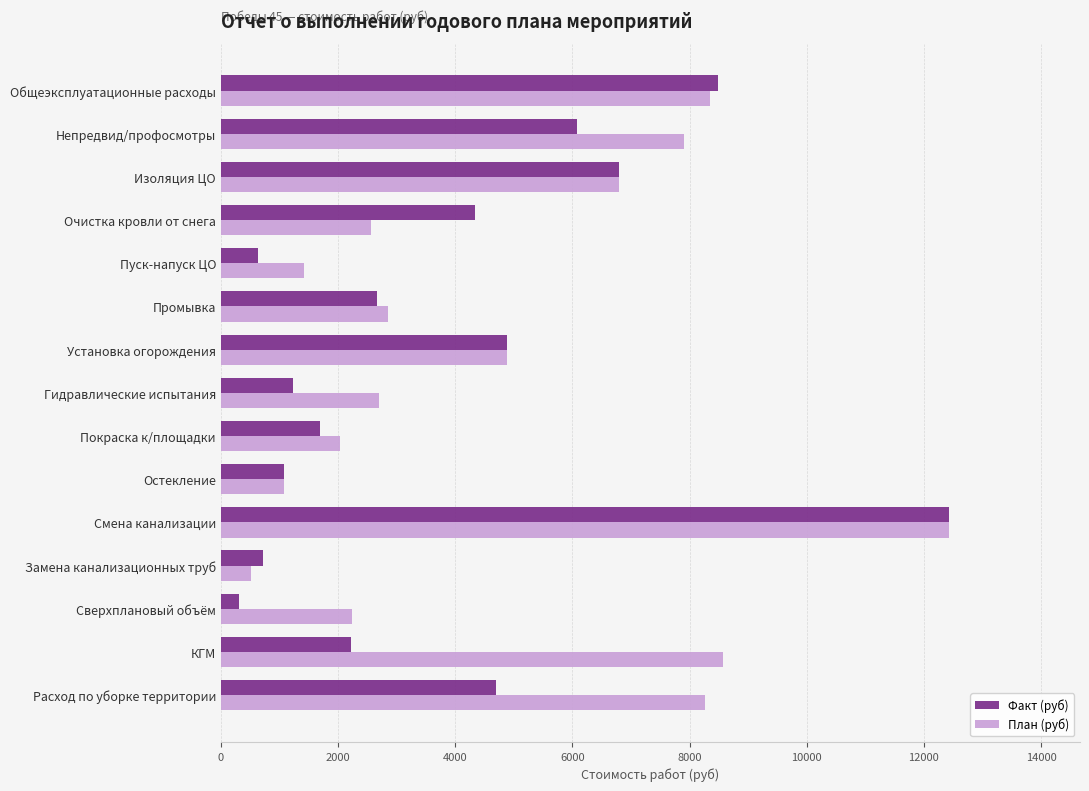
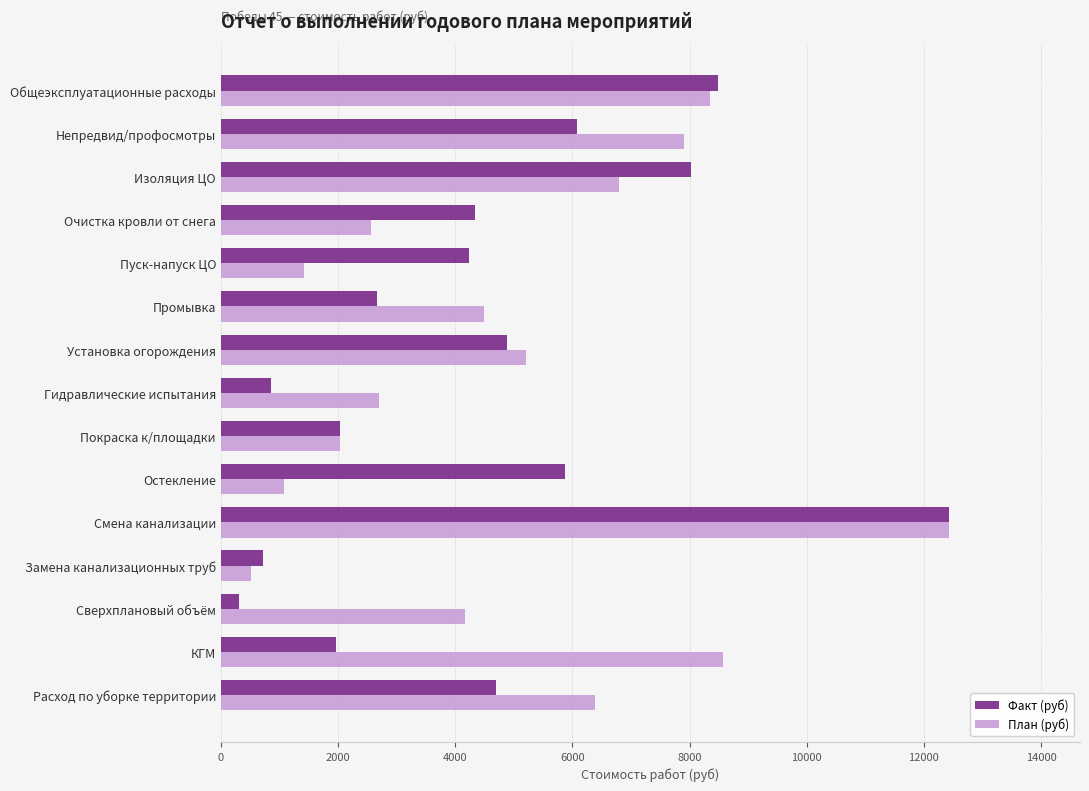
Факт (руб), Изоляция ЦО: 6800 -> 8000
Факт (руб), Пуск-напуск ЦО: 600 -> 4200
План (руб), Промывка: 2800 -> 4500
План (руб), Установка огорождения: 4900 -> 5200
Факт (руб), Гидравлические испытания: 1200 -> 900
Факт (руб), Покраска к/площадки: 1700 -> 2000
Факт (руб), Остекление: 1100 -> 5900
План (руб), Сверхплановый объём: 2200 -> 4200
Факт (руб), КГМ: 2200 -> 2000
План (руб), Расход по уборке территории: 8300 -> 6400
